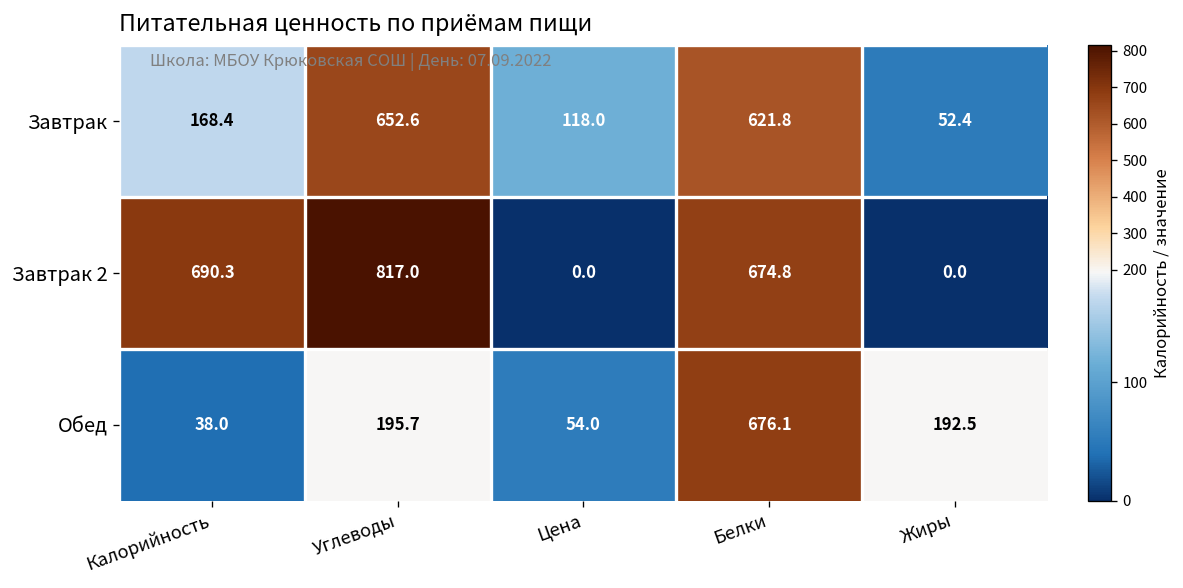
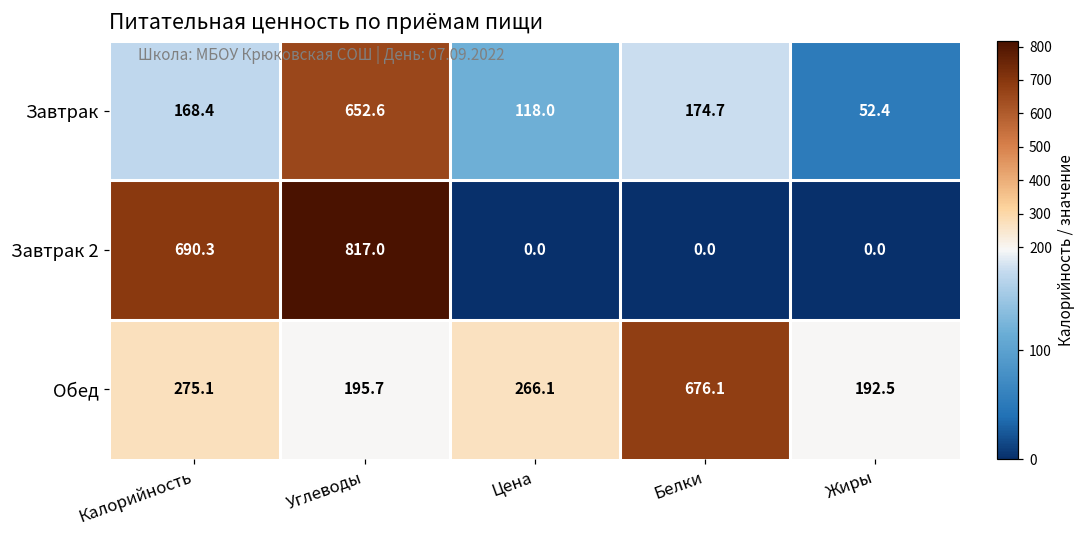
Завтрак, Белки: 621.8 -> 174.7
Завтрак 2, Белки: 674.8 -> 0.0
Обед, Калорийность: 38.0 -> 275.1
Обед, Цена: 54.0 -> 266.1
